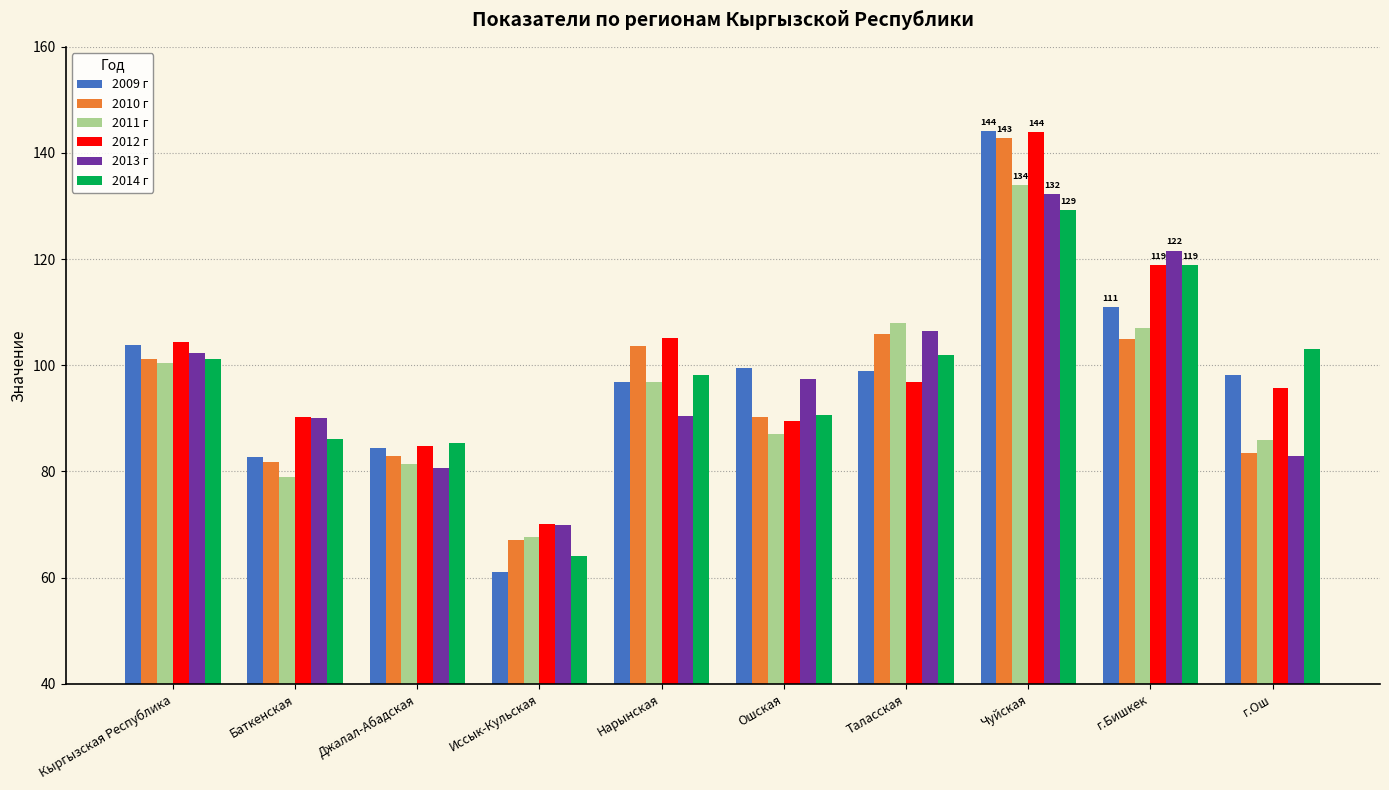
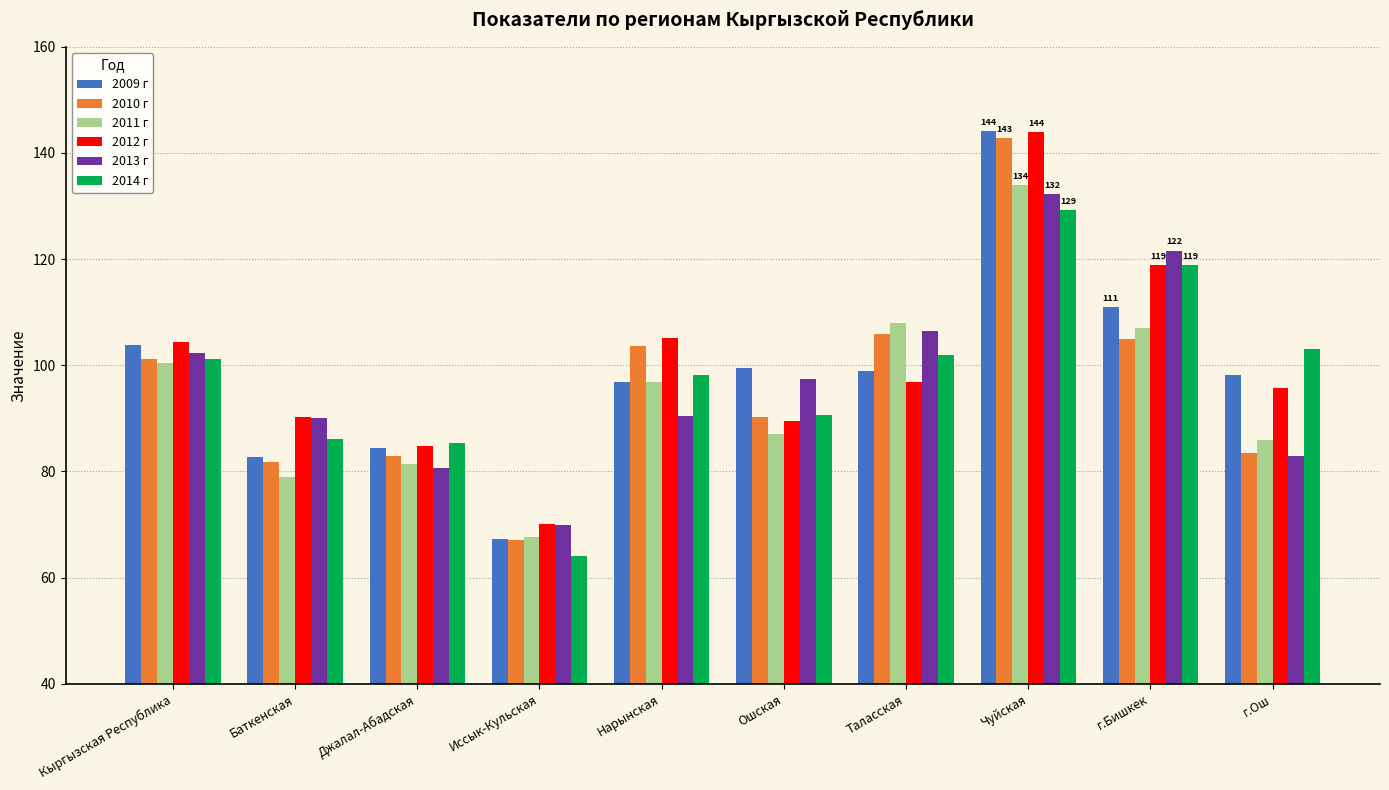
2009 г, Иссык-Кульская: 61 -> 67
